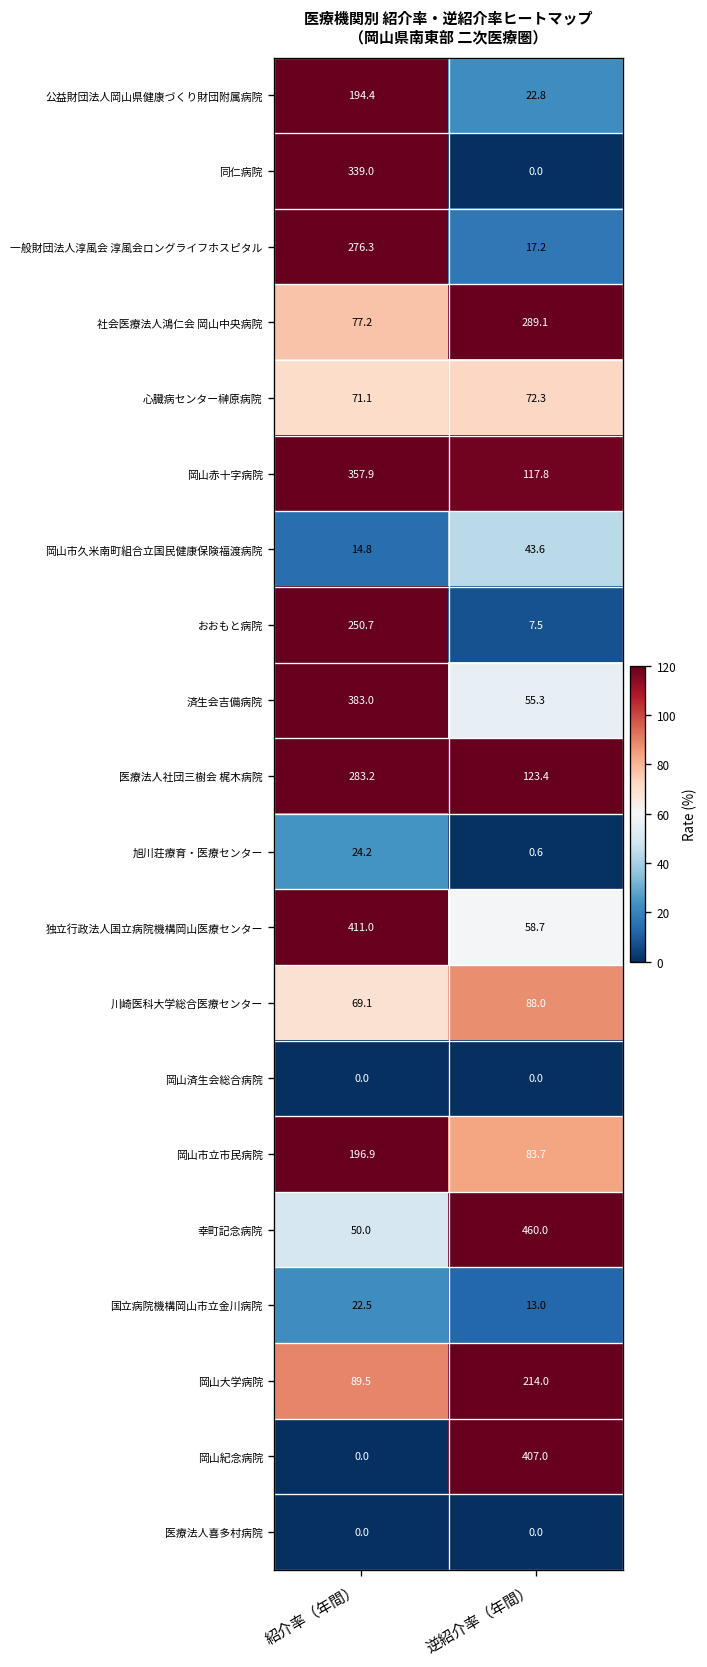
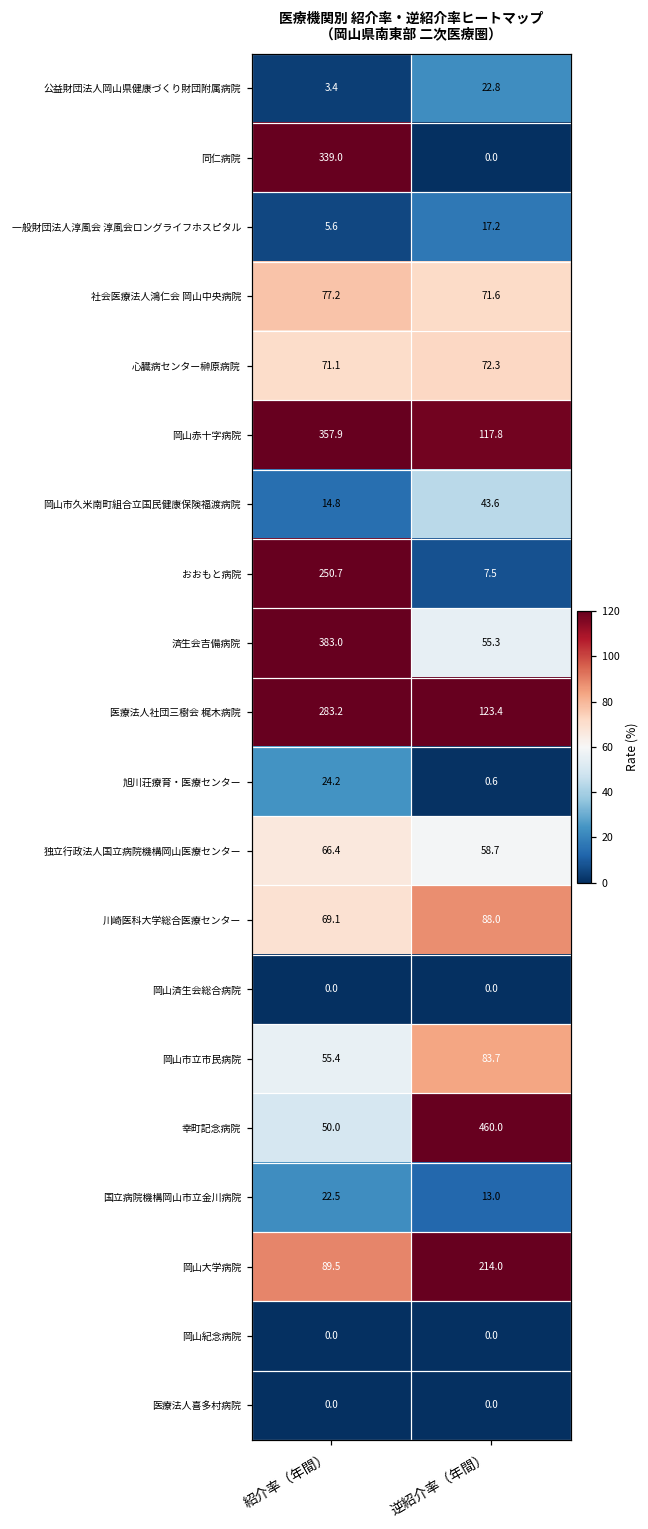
公益財団法人岡山県健康づくり財団附属病院, 紹介率（年間）: 194.4 -> 3.4
一般財団法人淳風会 淳風会ロングライフホスピタル, 紹介率（年間）: 276.3 -> 5.6
社会医療法人鴻仁会 岡山中央病院, 逆紹介率（年間）: 289.1 -> 71.6
独立行政法人国立病院機構岡山医療センター, 紹介率（年間）: 411.0 -> 66.4
岡山市立市民病院, 紹介率（年間）: 196.9 -> 55.4
岡山紀念病院, 逆紹介率（年間）: 407.0 -> 0.0
